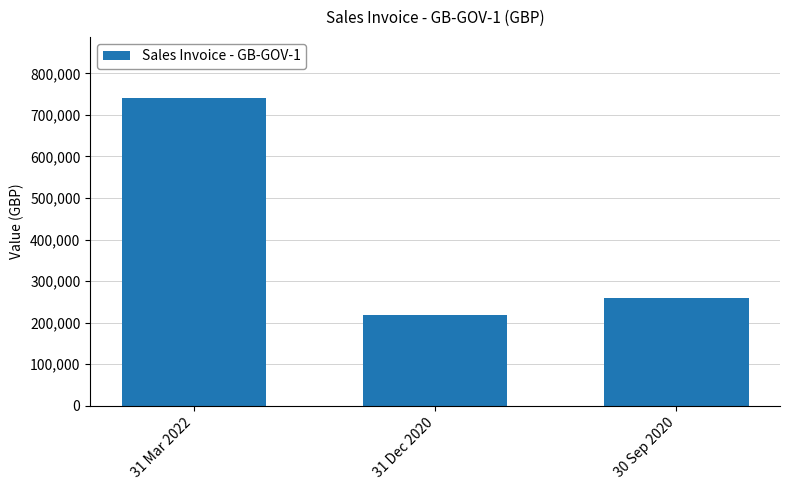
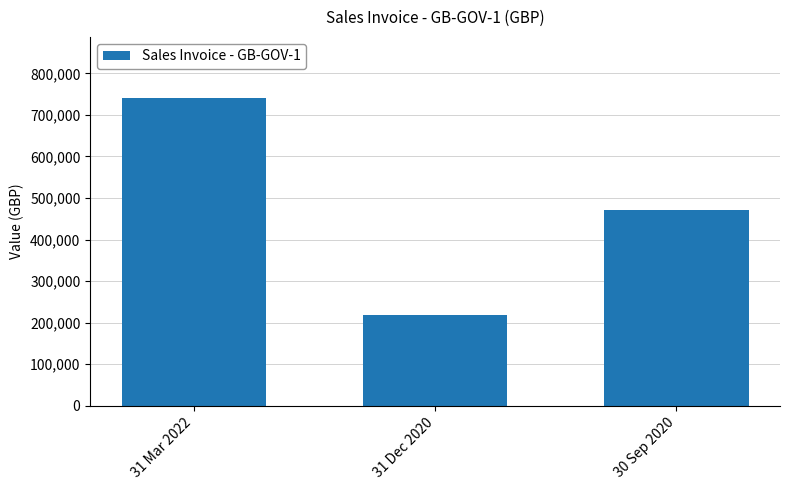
30 Sep 2020: 260,000 -> 470,000
